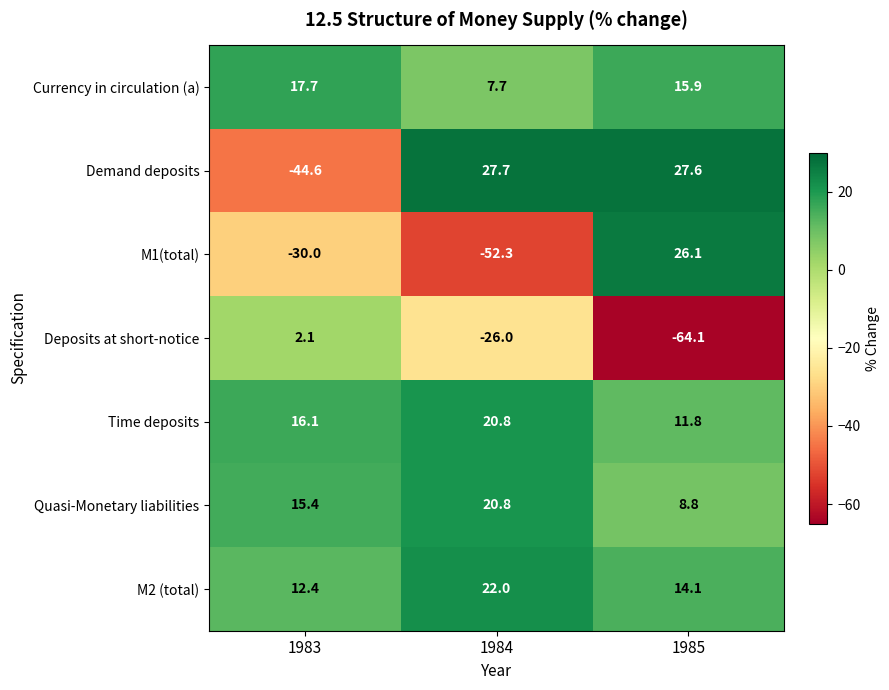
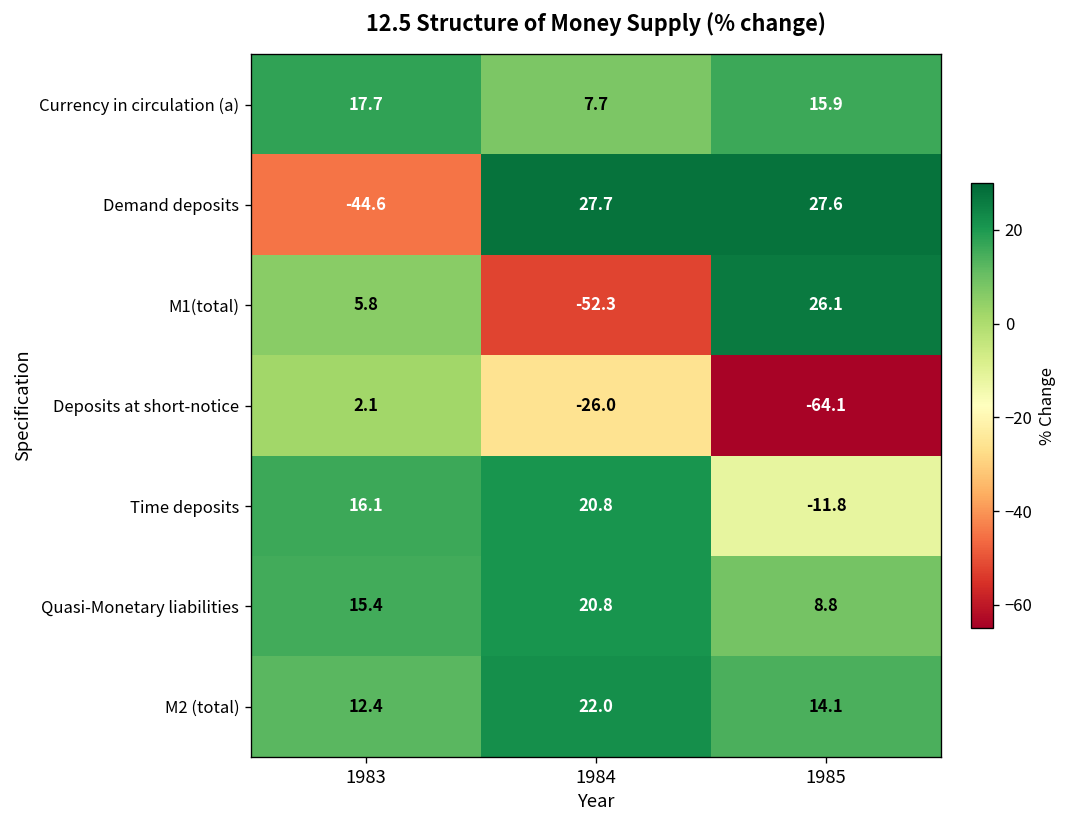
M1(total), 1983: -30.0 -> 5.8
Time deposits, 1985: 11.8 -> -11.8
